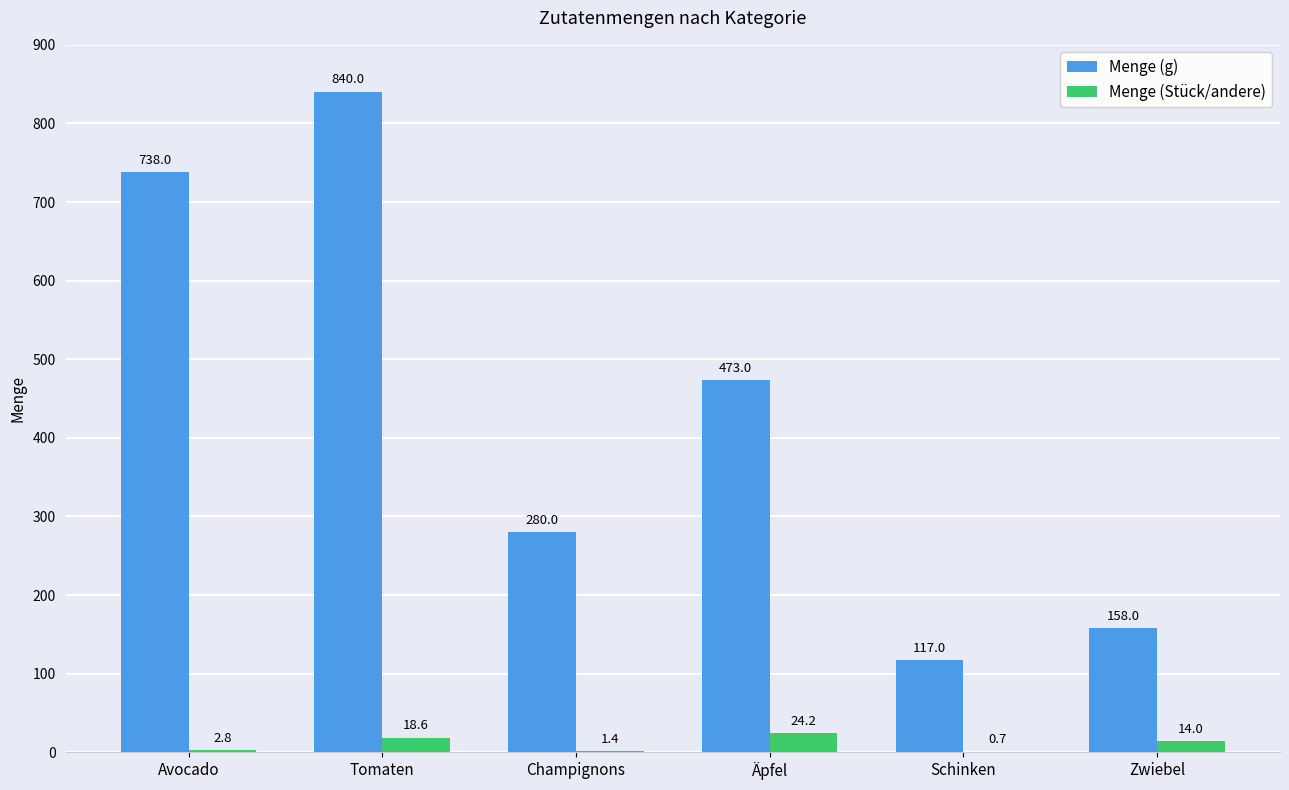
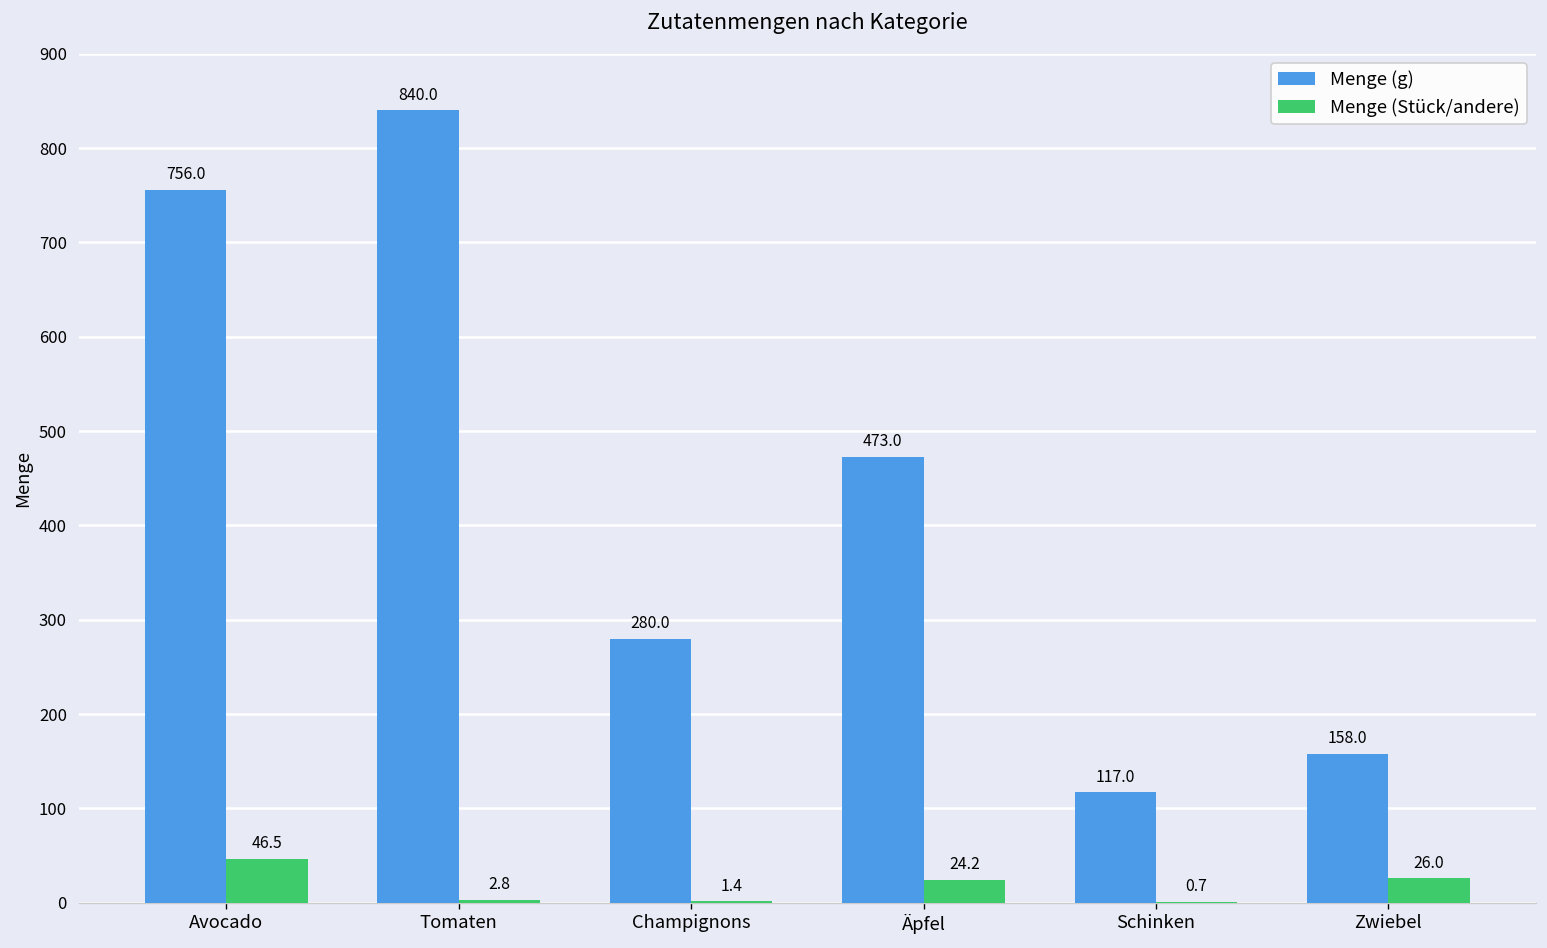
Menge (g), Avocado: 738.0 -> 756.0
Menge (Stück/andere), Avocado: 2.8 -> 46.5
Menge (Stück/andere), Tomaten: 18.6 -> 2.8
Menge (Stück/andere), Zwiebel: 14.0 -> 26.0
